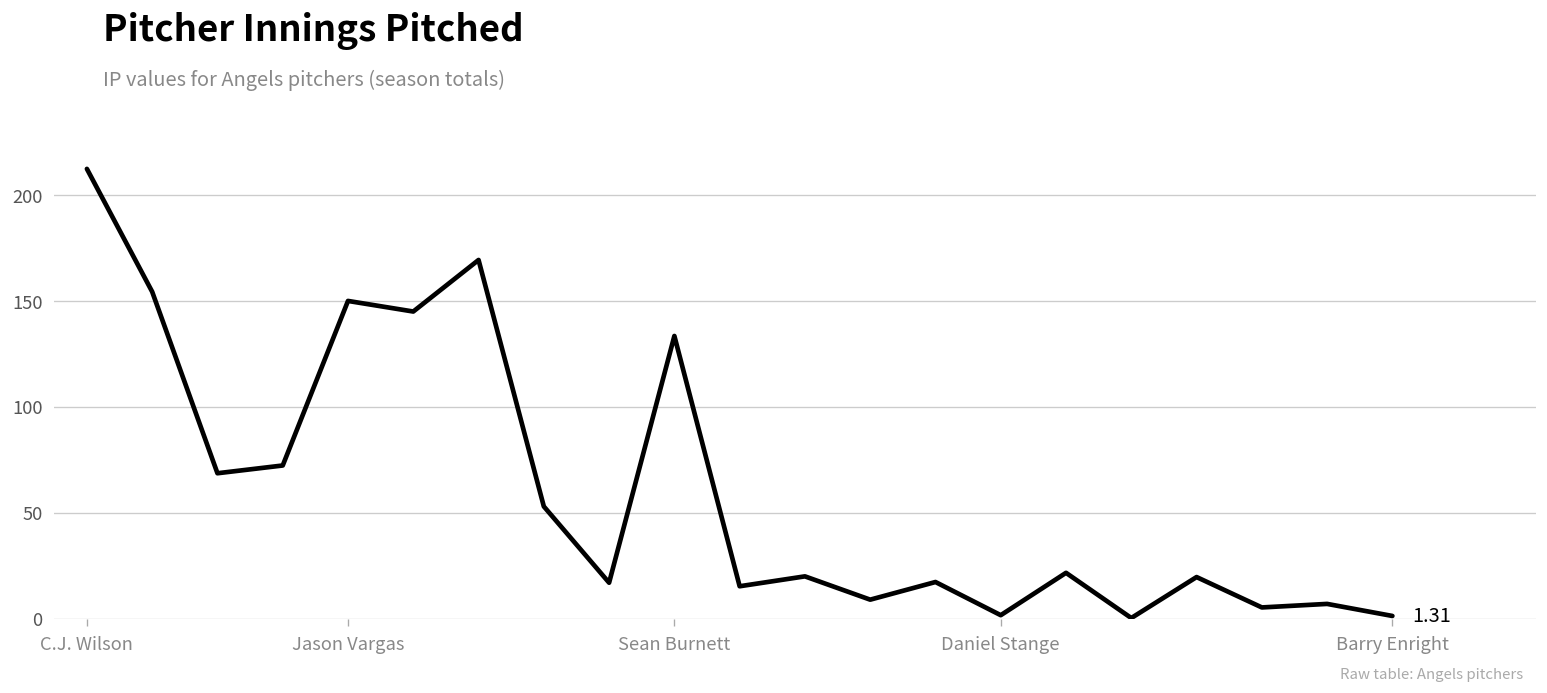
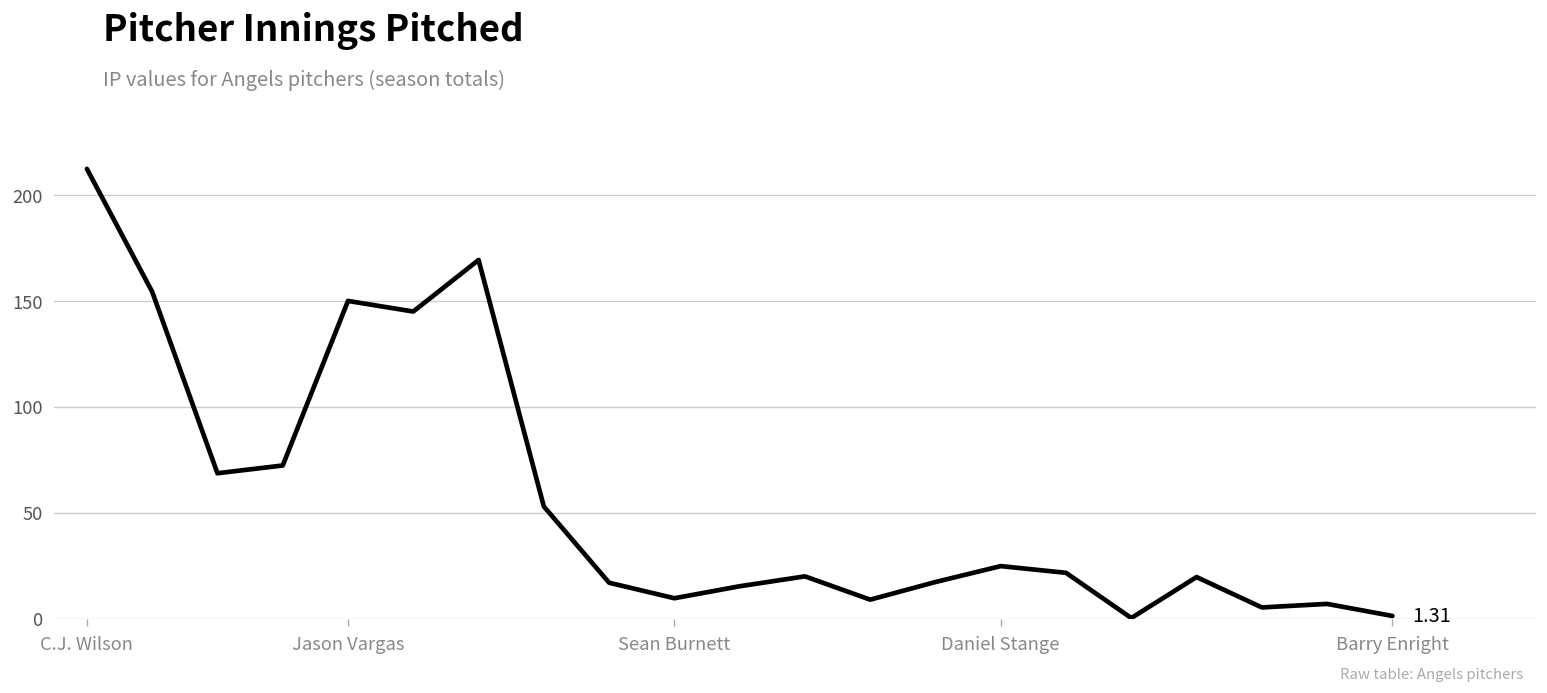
Sean Burnett: 133 -> 10
Daniel Stange: 2 -> 25
